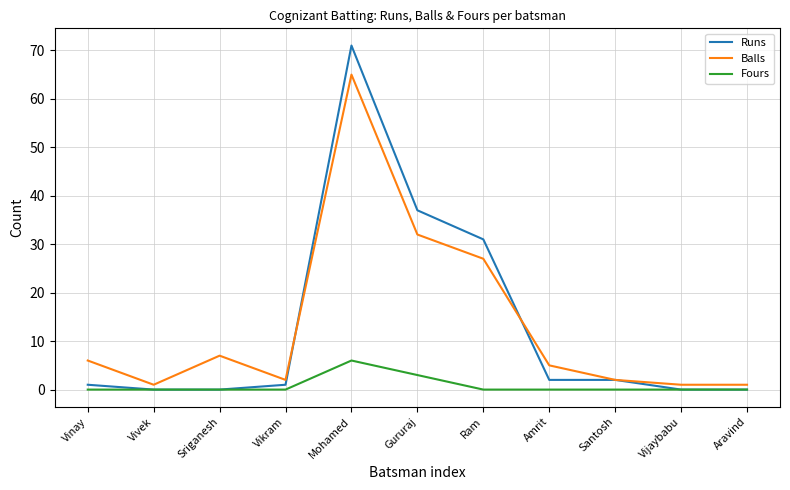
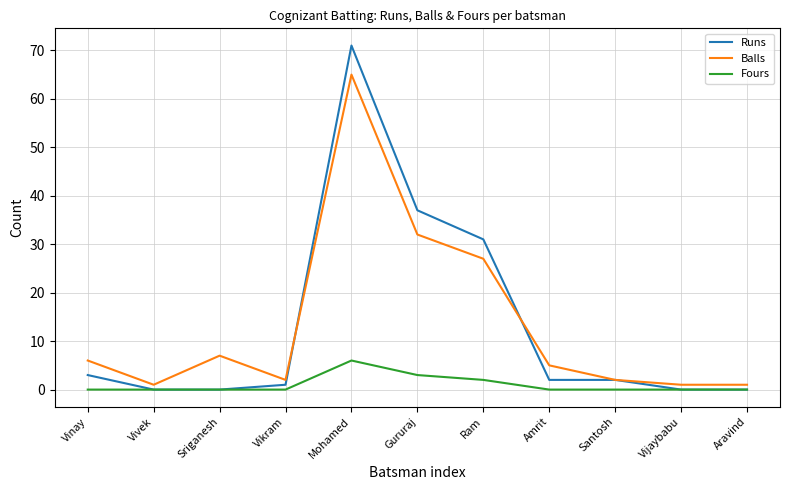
Runs, Vinay: 1 -> 3
Fours, Ram: 0 -> 2
